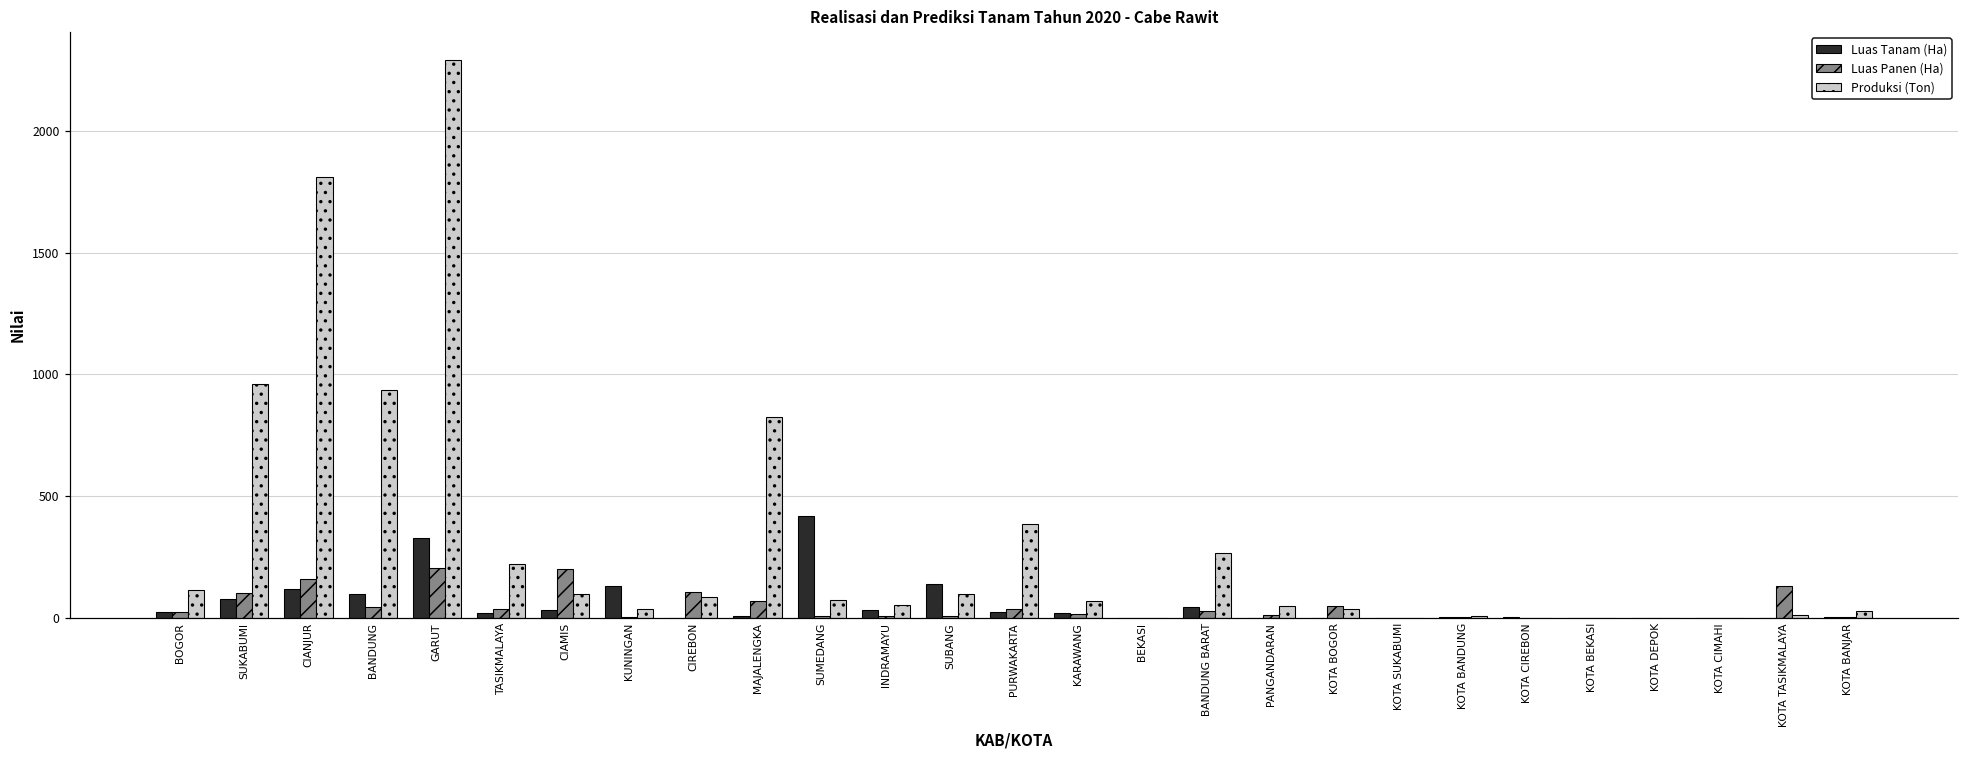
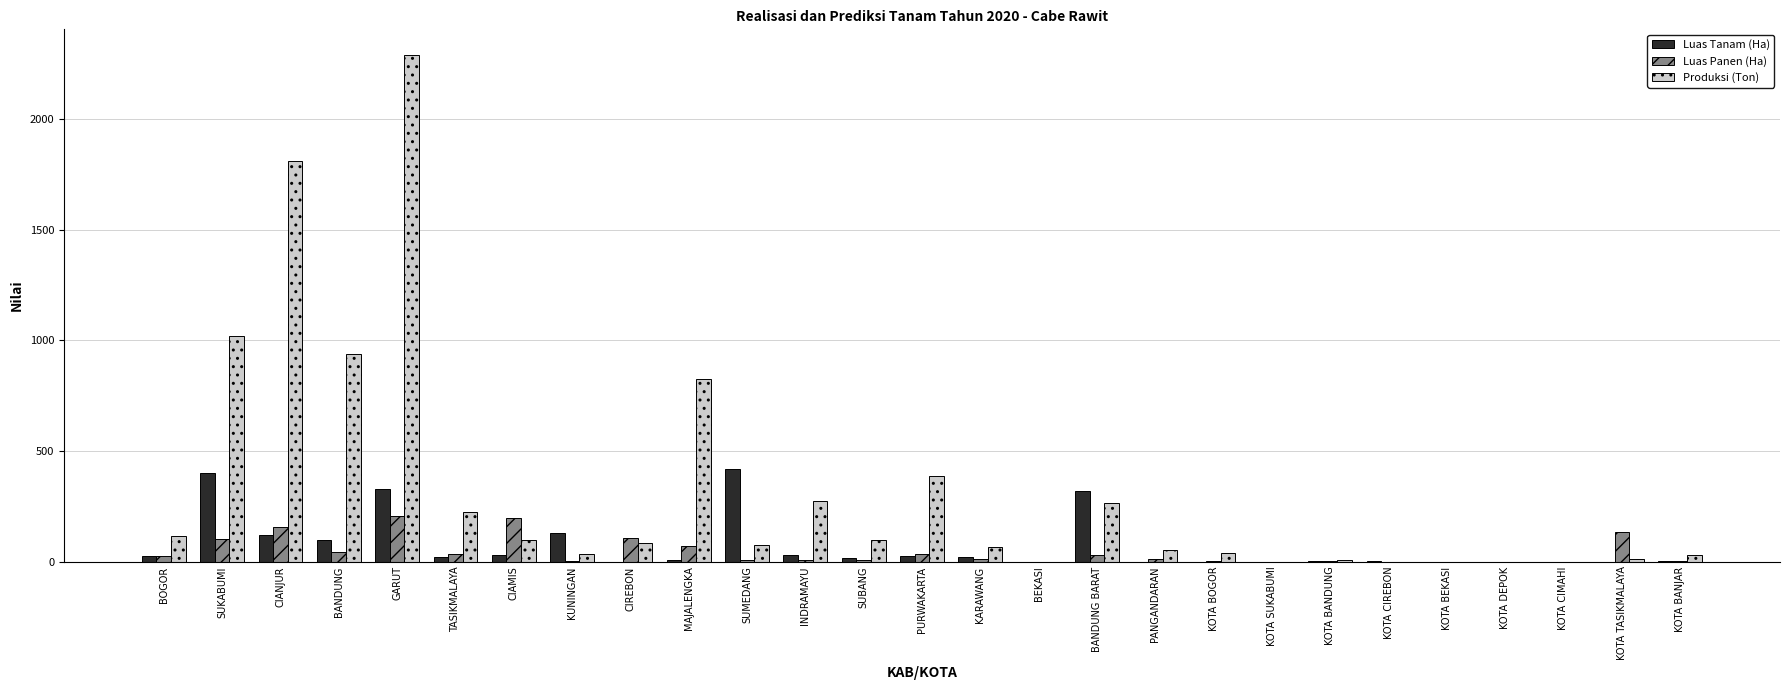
Luas Tanam (Ha), SUKABUMI: 80 -> 400
Produksi (Ton), SUKABUMI: 960 -> 1020
Produksi (Ton), INDRAMAYU: 50 -> 270
Luas Tanam (Ha), SUBANG: 140 -> 20
Luas Tanam (Ha), BANDUNG BARAT: 40 -> 320
Luas Panen (Ha), KOTA BOGOR: 50 -> 0
